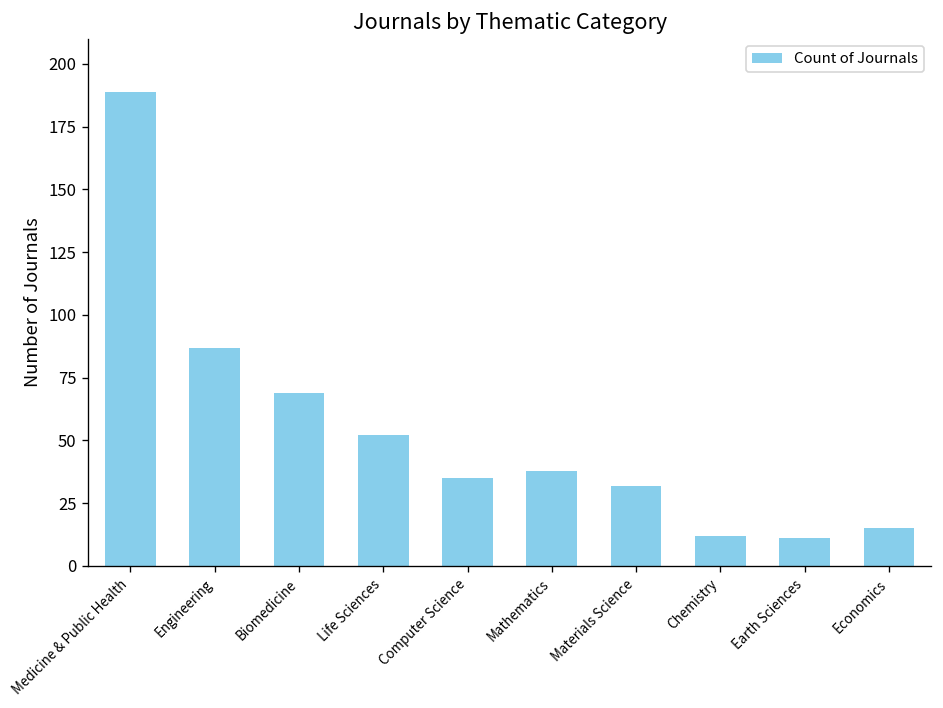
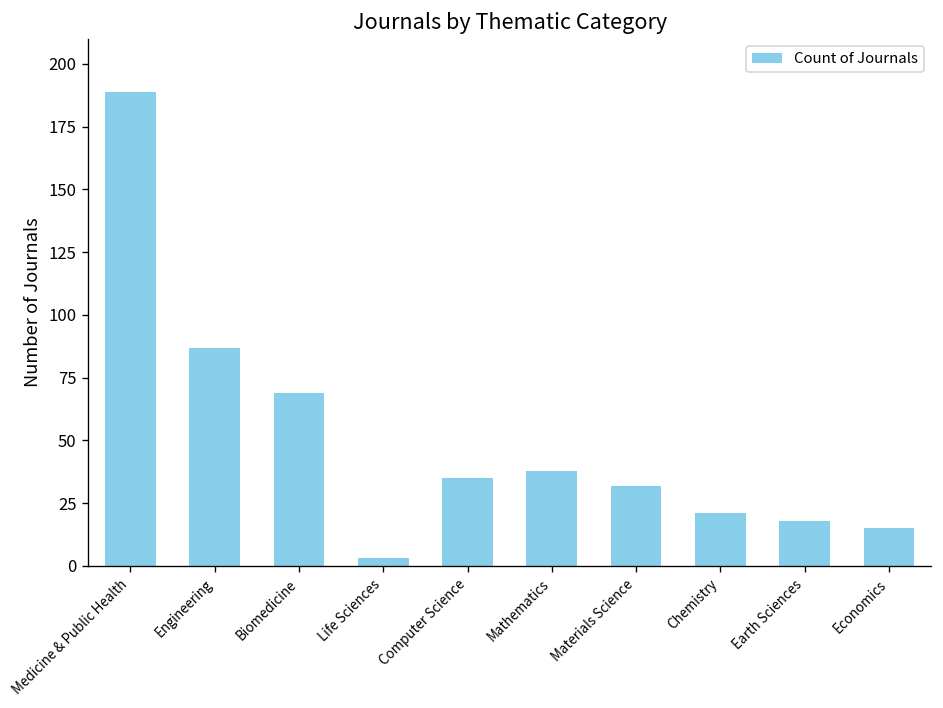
Life Sciences: 52 -> 3
Chemistry: 12 -> 21
Earth Sciences: 11 -> 18
